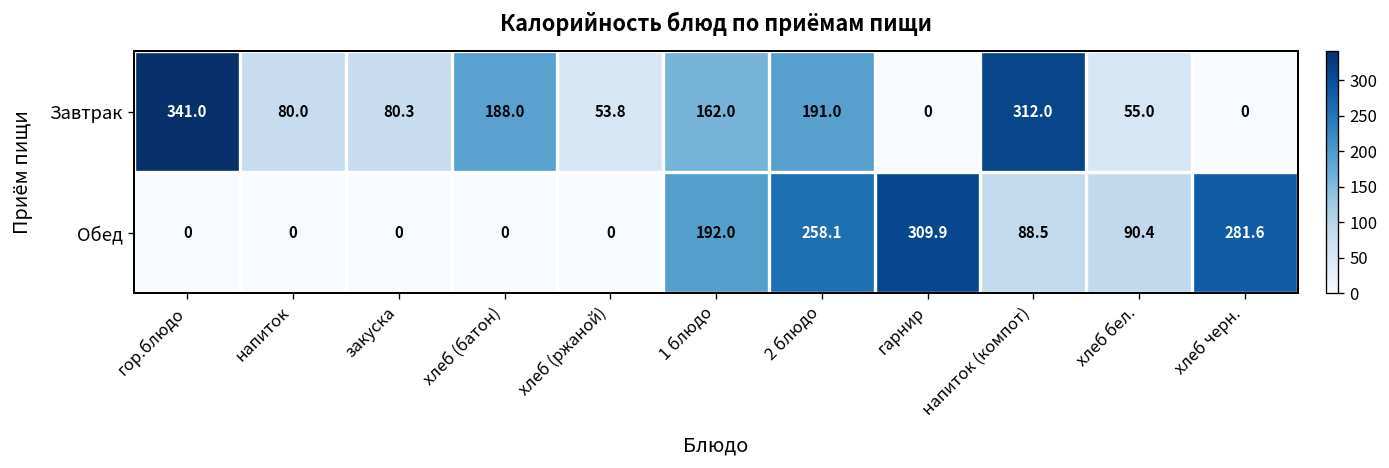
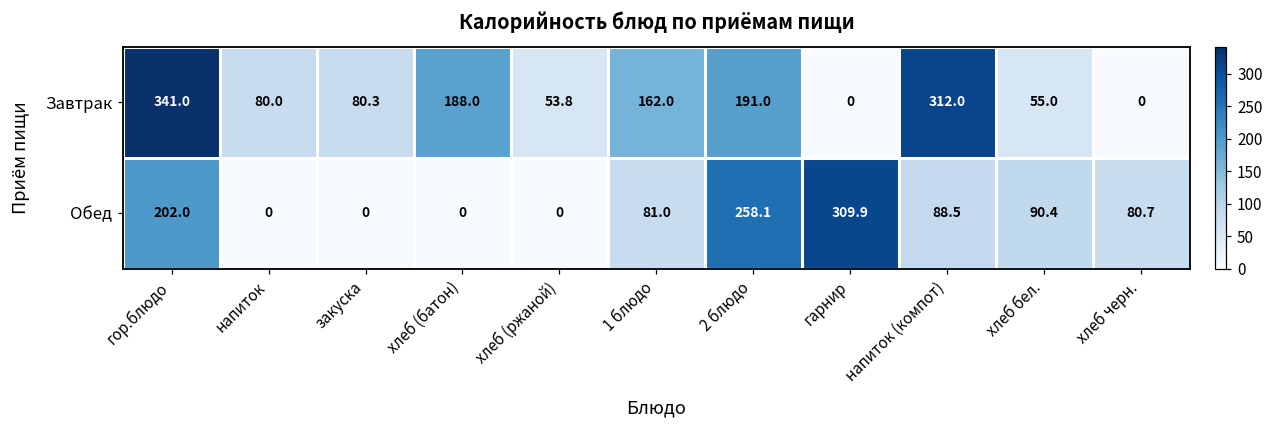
Обед, гор.блюдо: 0 -> 202.0
Обед, 1 блюдо: 192.0 -> 81.0
Обед, хлеб черн.: 281.6 -> 80.7
